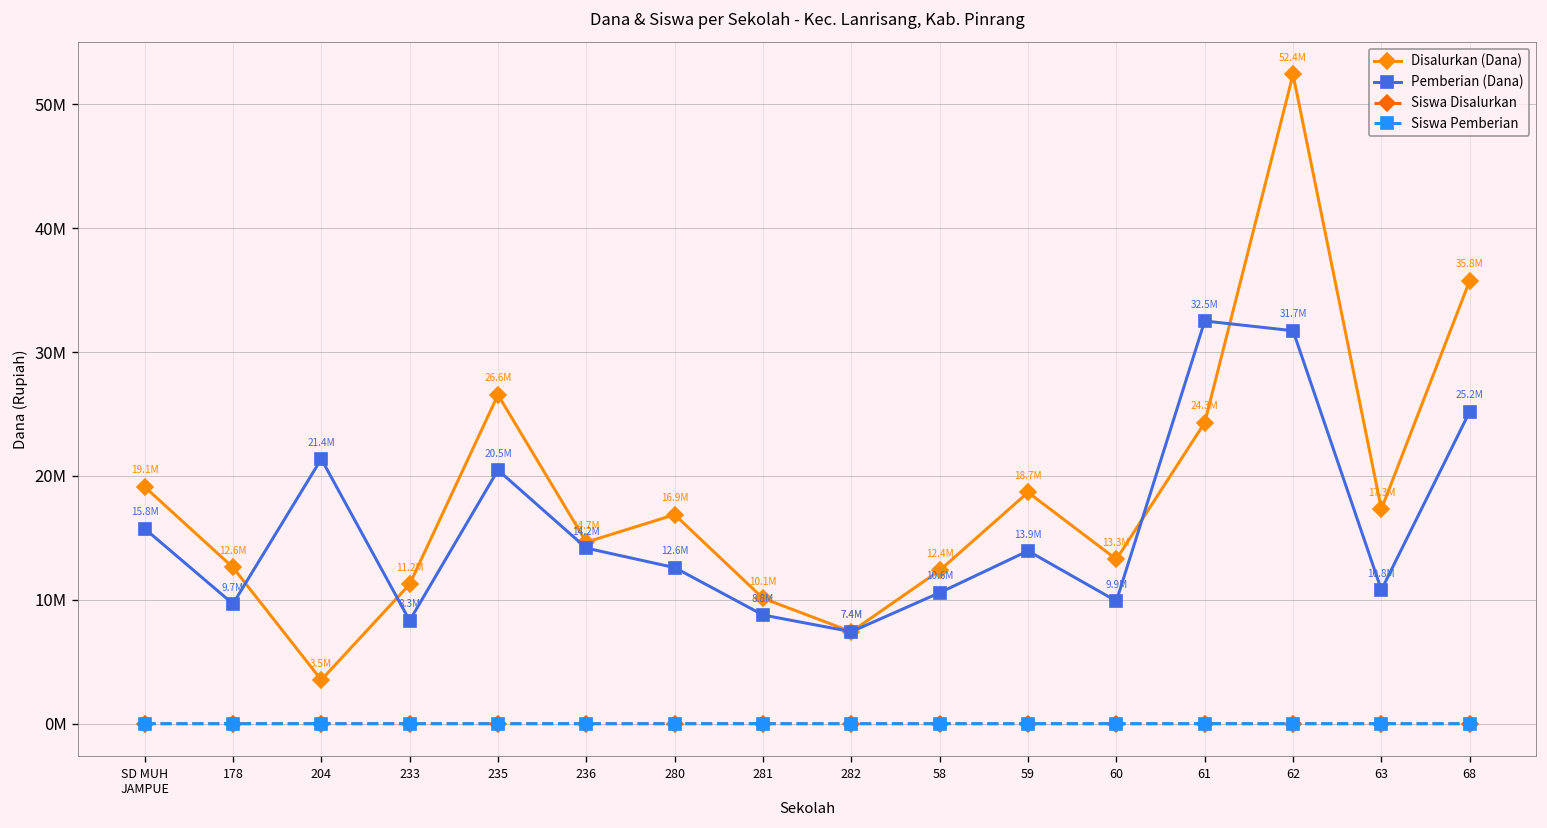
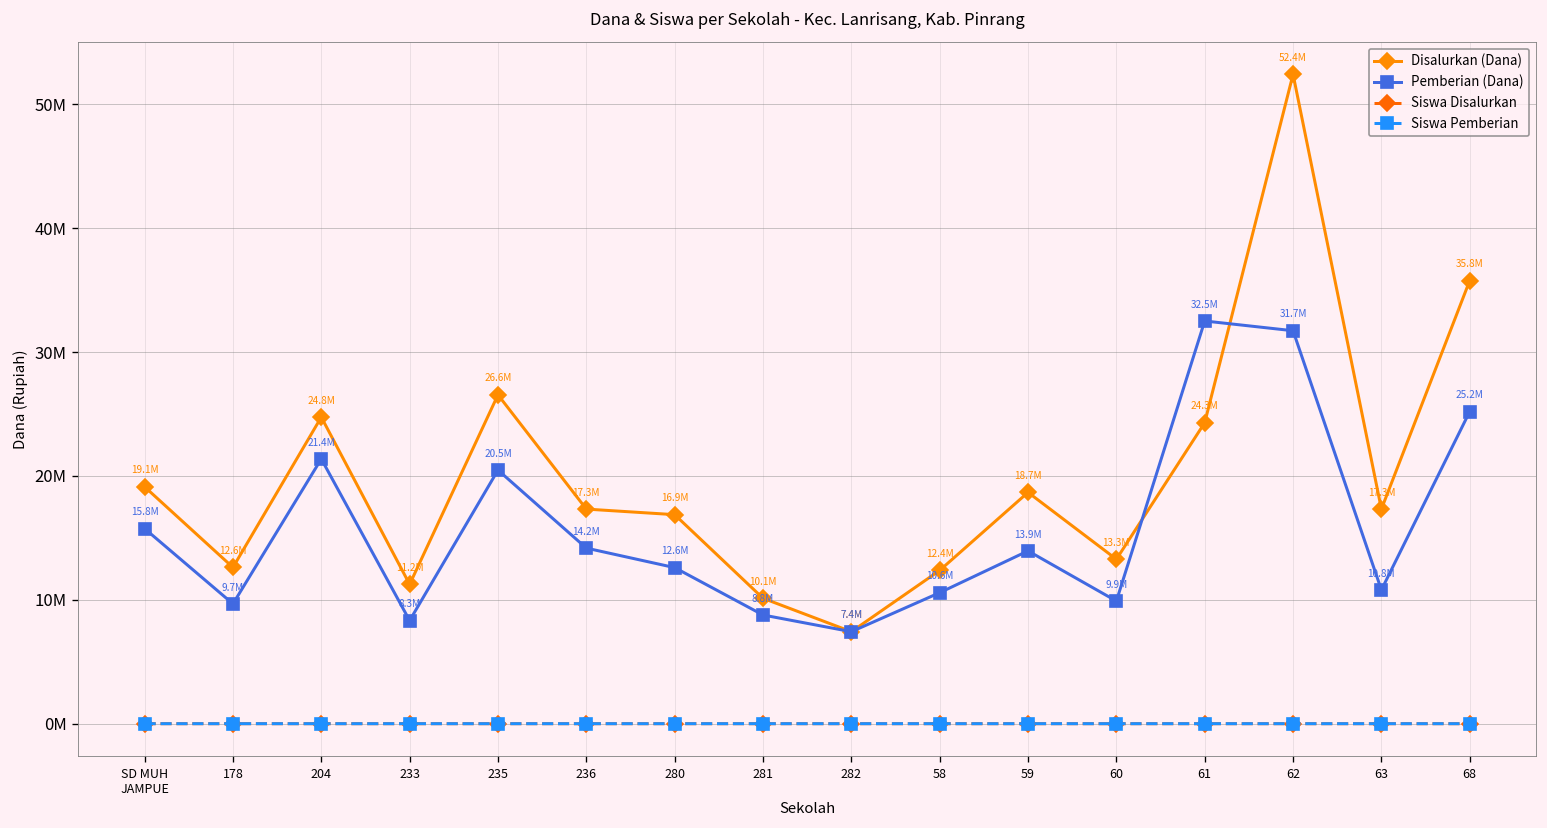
Disalurkan (Dana), 204: 3.5M -> 24.8M
Disalurkan (Dana), 236: 14.7M -> 17.3M
